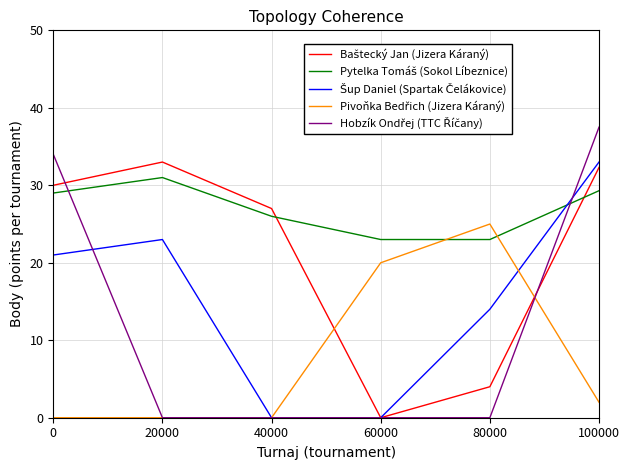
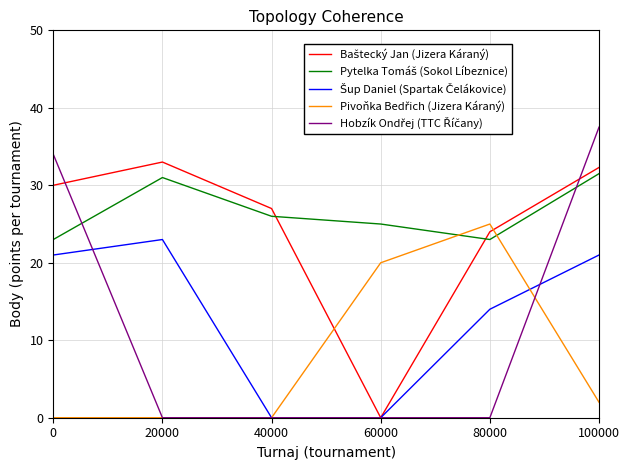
Pytelka Tomáš (Sokol Líbeznice), 0: 29 -> 23
Pytelka Tomáš (Sokol Líbeznice), 60000: 23 -> 25
Baštecký Jan (Jizera Káraný), 80000: 4 -> 24
Pytelka Tomáš (Sokol Líbeznice), 100000: 29 -> 32
Šup Daniel (Spartak Čelákovice), 100000: 33 -> 21
